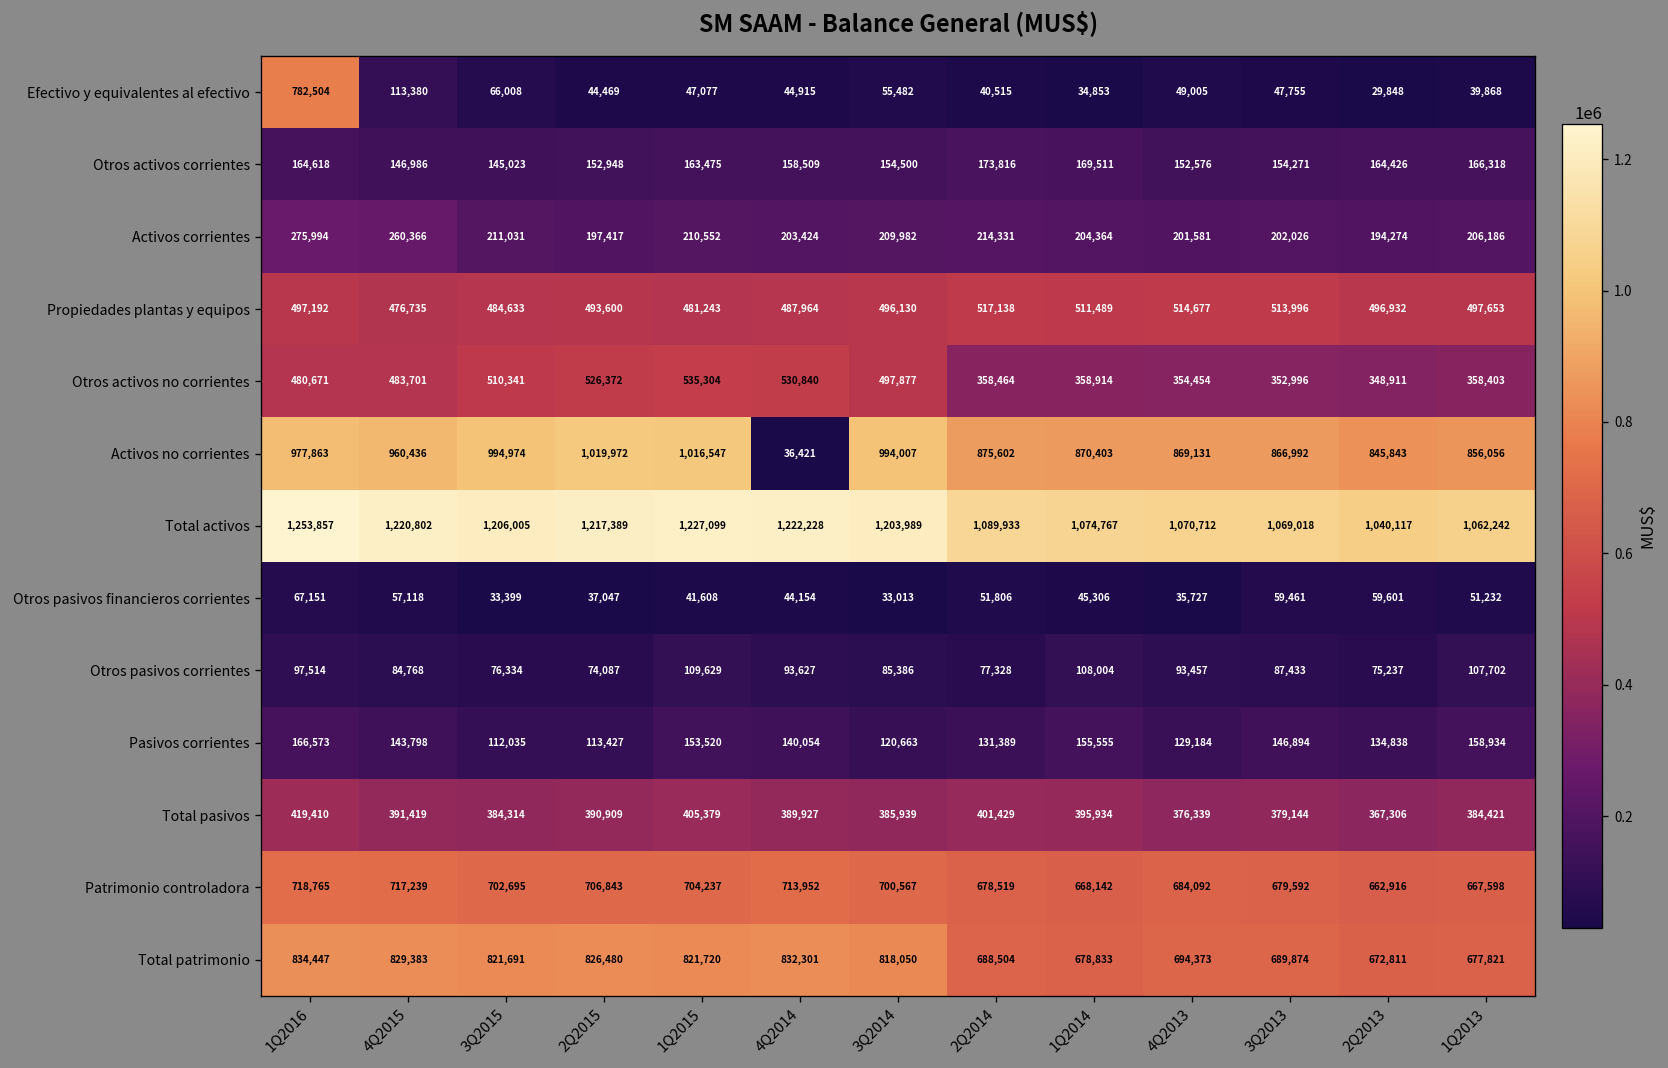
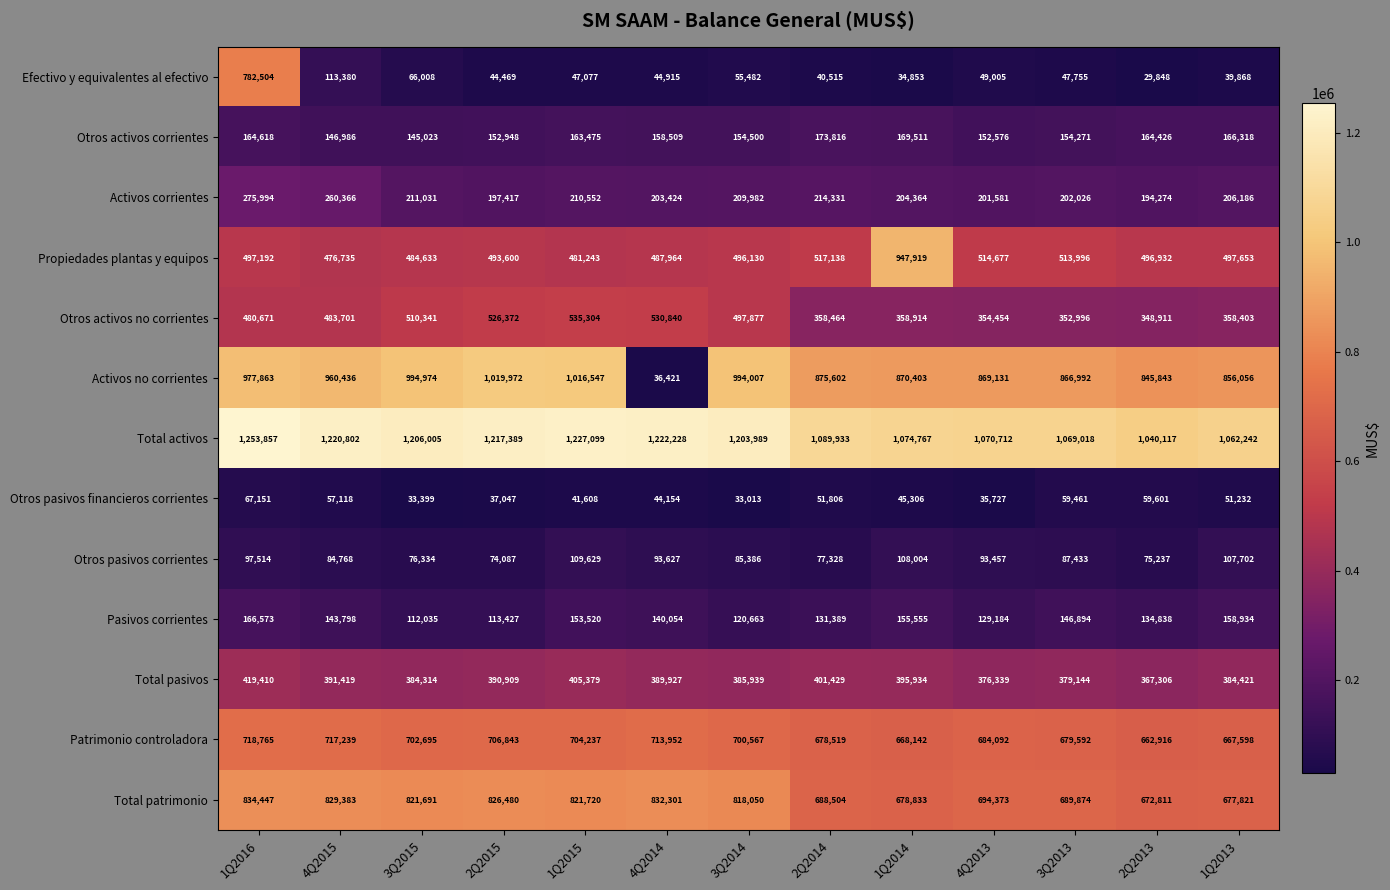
Propiedades plantas y equipos, 1Q2014: 511,489 -> 947,919
